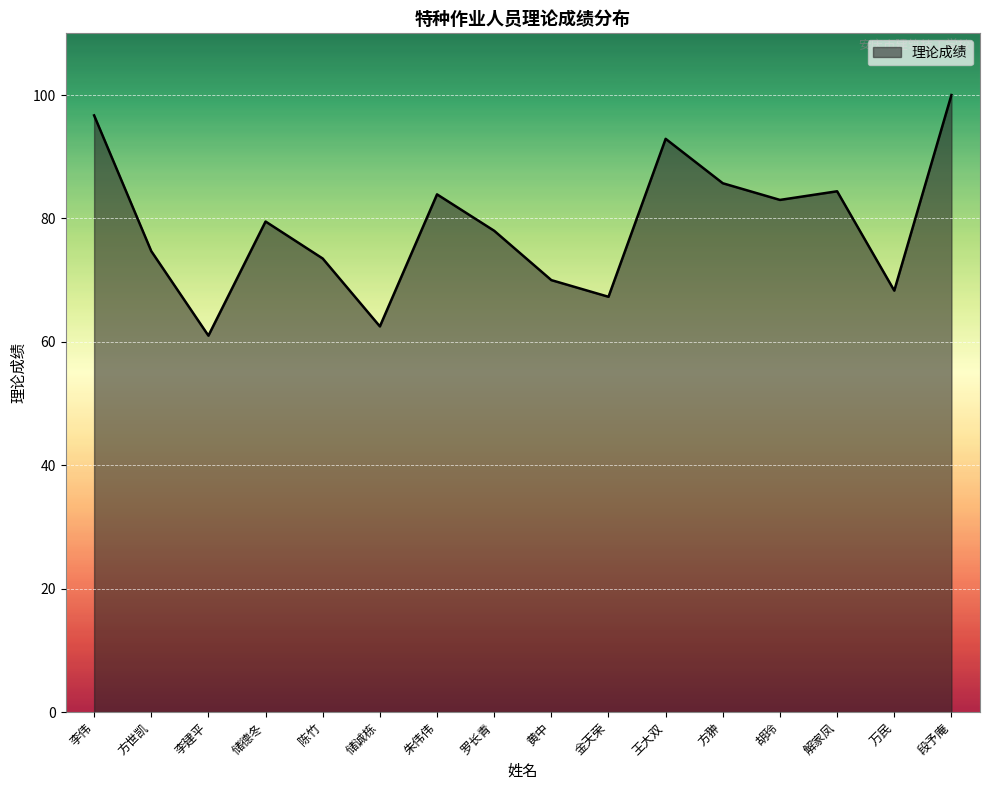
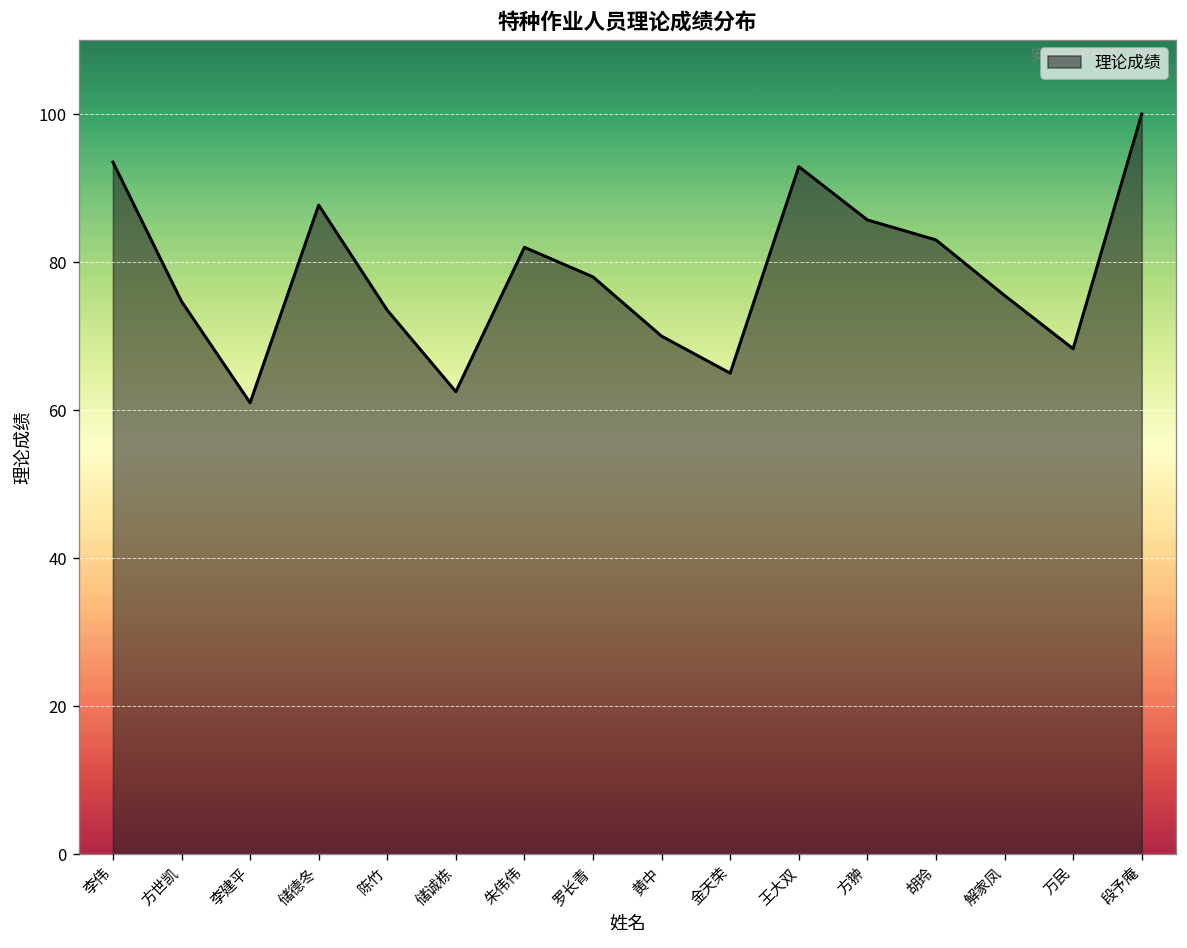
李伟: 97 -> 94
储德冬: 80 -> 88
朱伟伟: 84 -> 82
金天荣: 67 -> 65
解家凤: 84 -> 76
